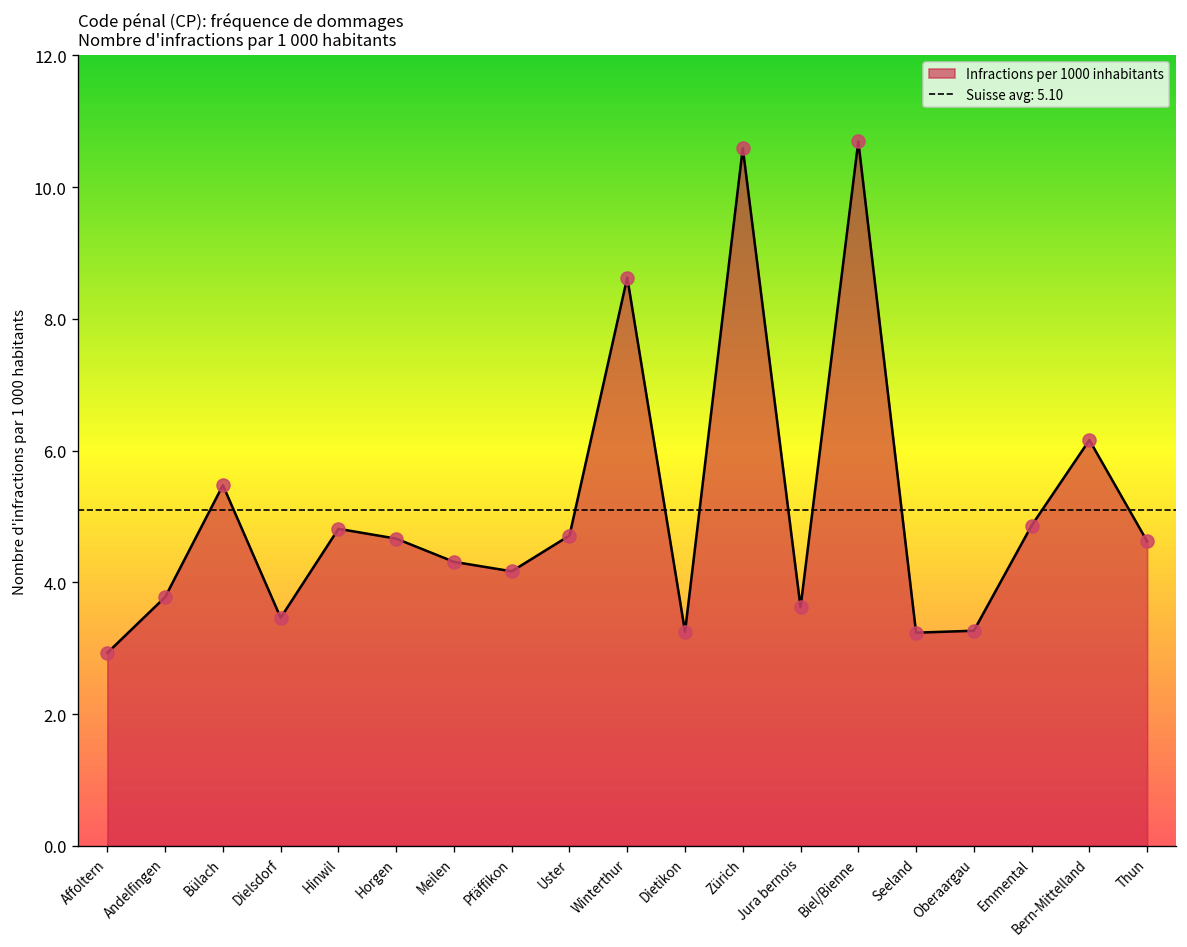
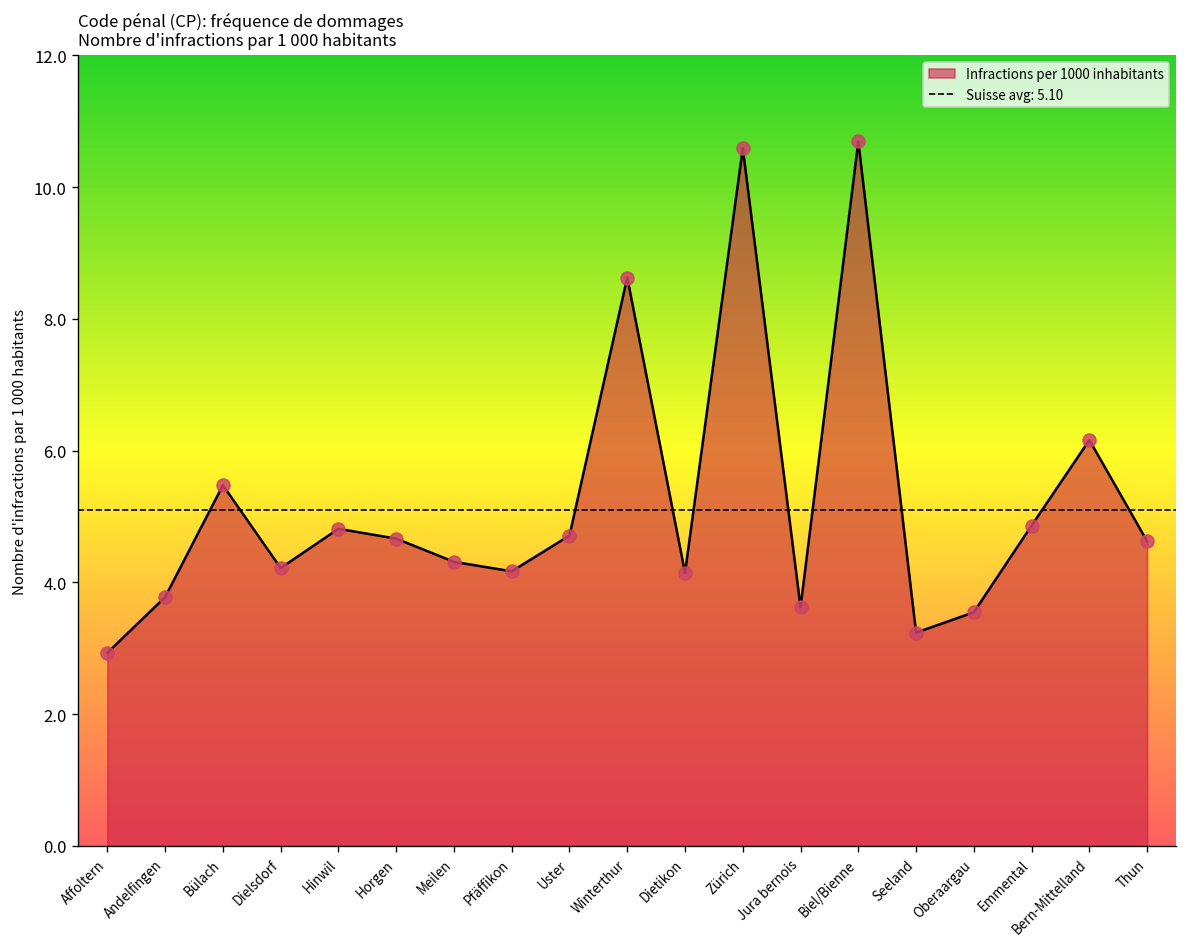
Dielsdorf: 3.5 -> 4.2
Dietikon: 3.3 -> 4.1
Oberaargau: 3.3 -> 3.5
